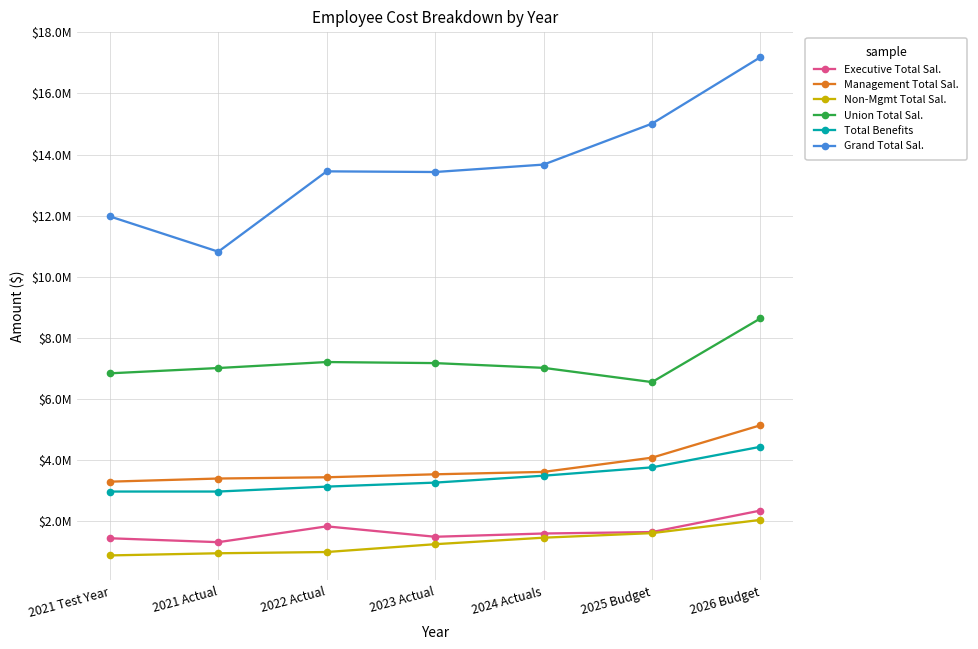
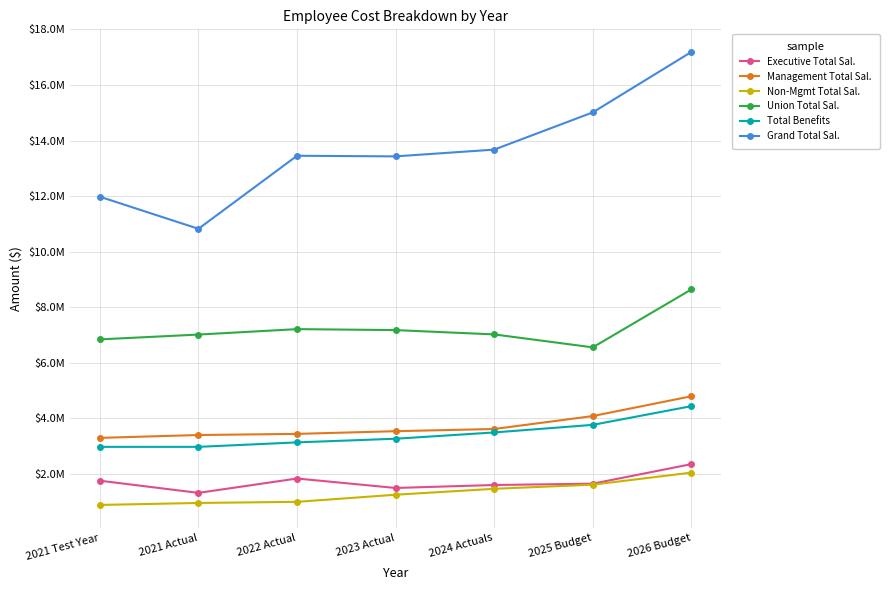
Executive Total Sal., 2021 Test Year: $1400000 -> $1700000
Management Total Sal., 2026 Budget: $5100000 -> $4800000
